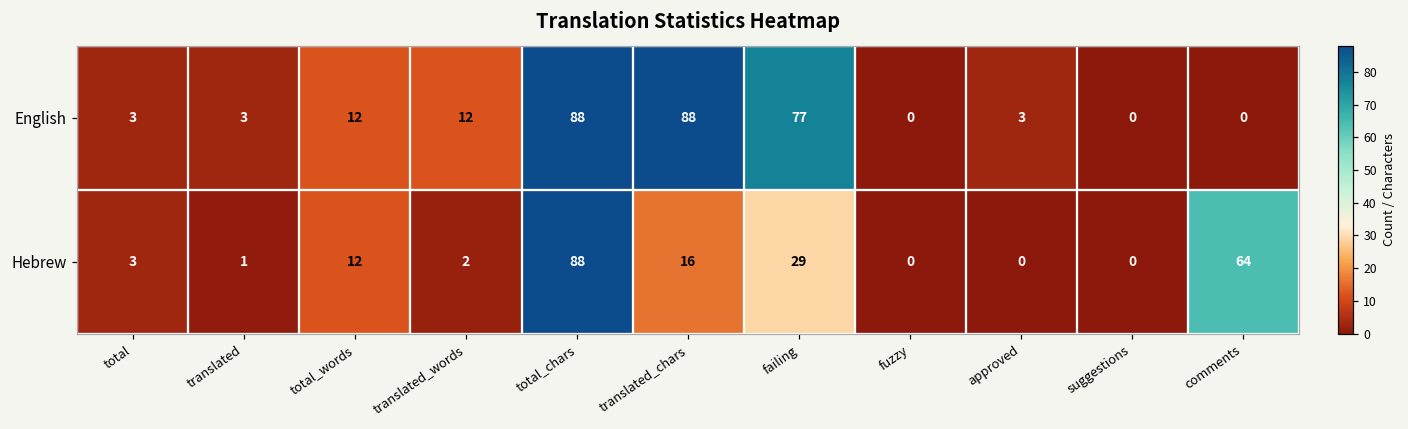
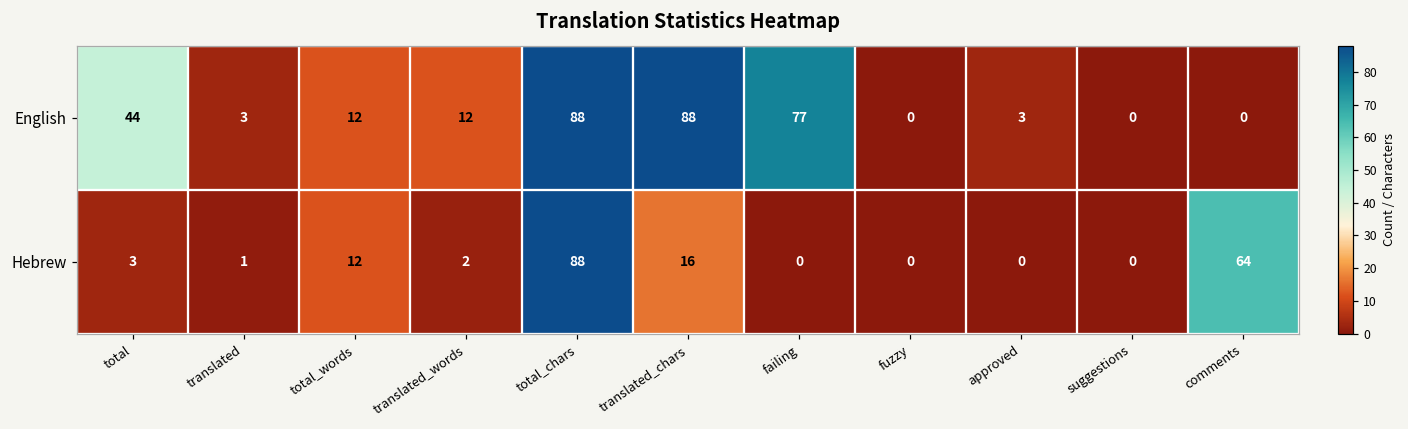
English, total: 3 -> 44
Hebrew, failing: 29 -> 0
